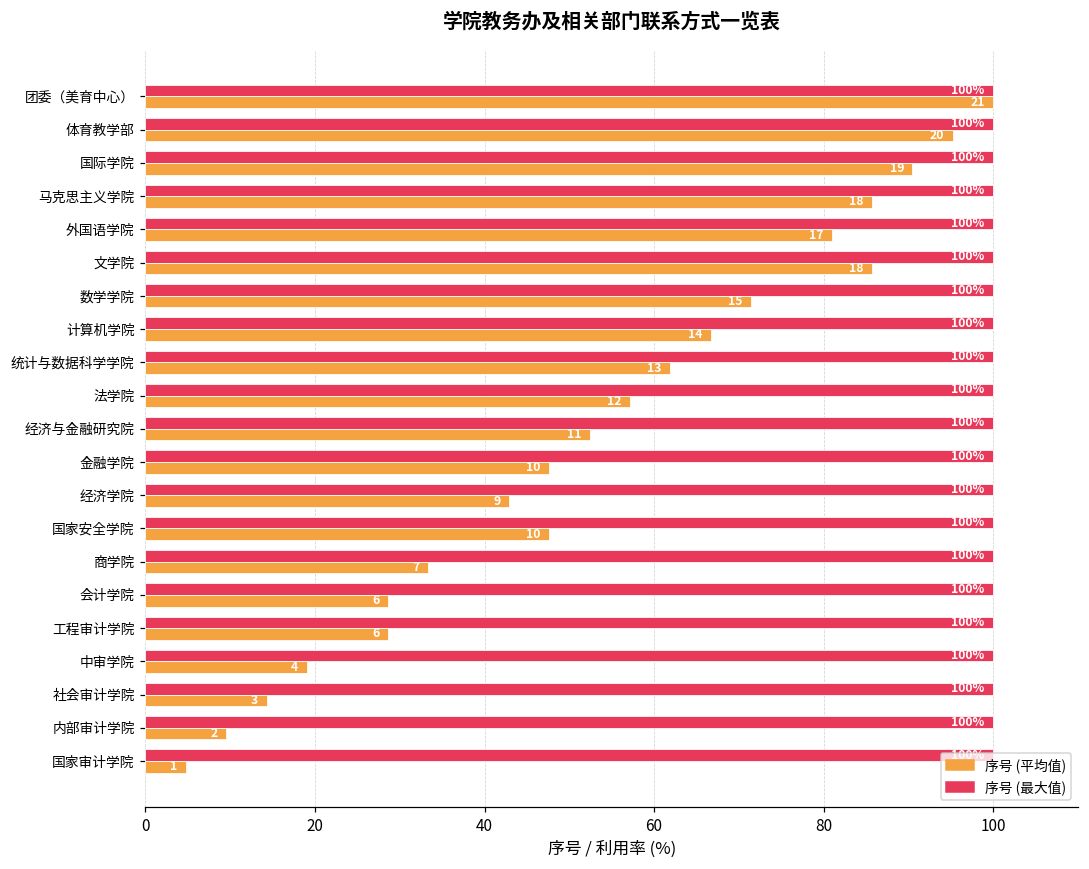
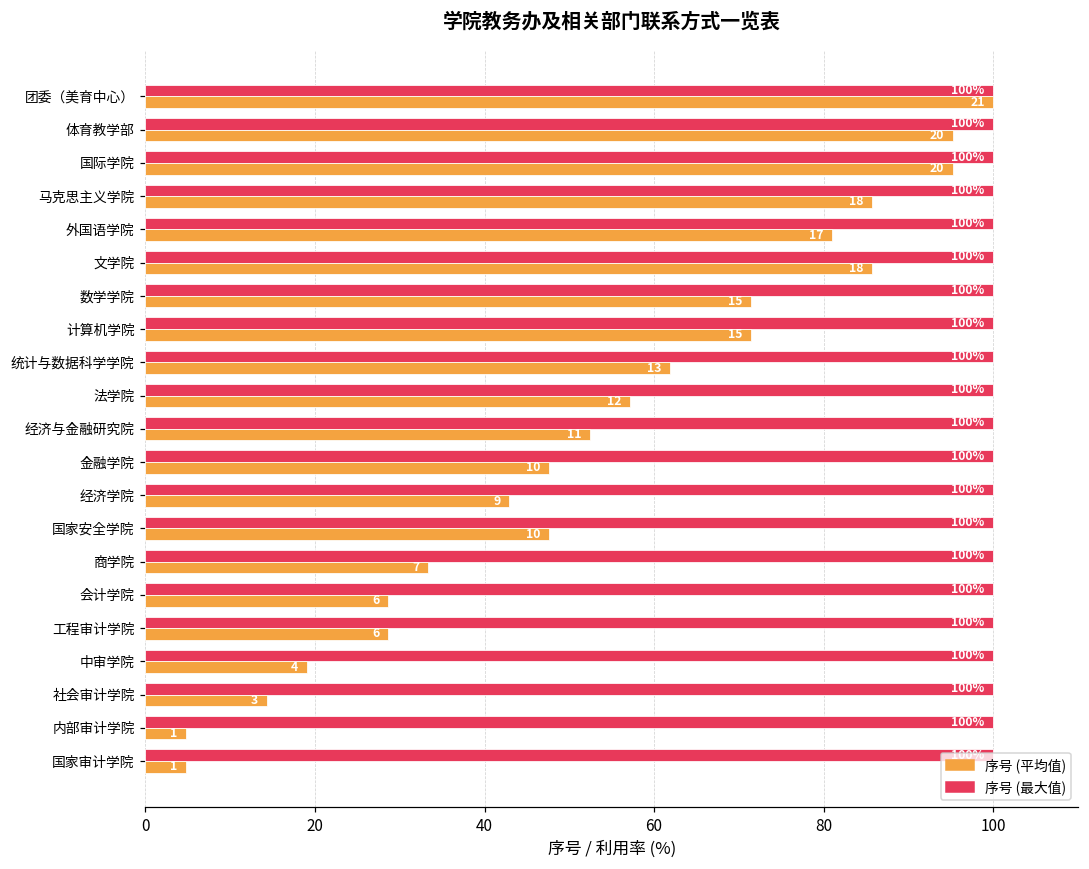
序号 (平均值), 国际学院: 19 -> 20
序号 (平均值), 计算机学院: 14 -> 15
序号 (平均值), 内部审计学院: 2 -> 1
